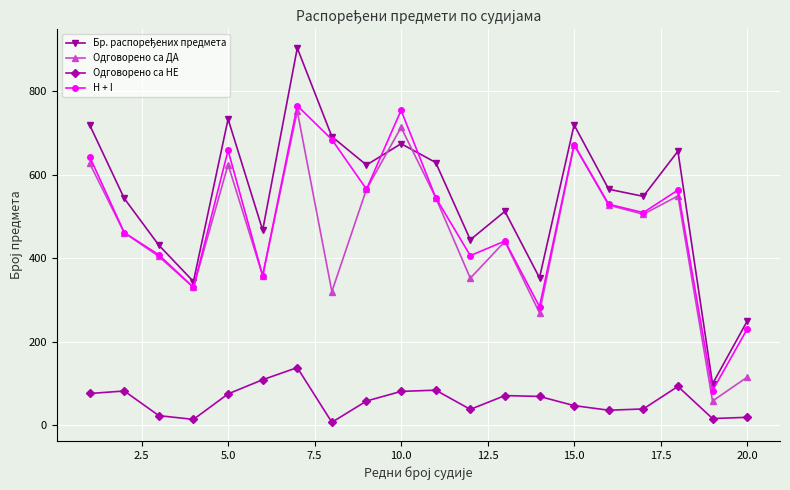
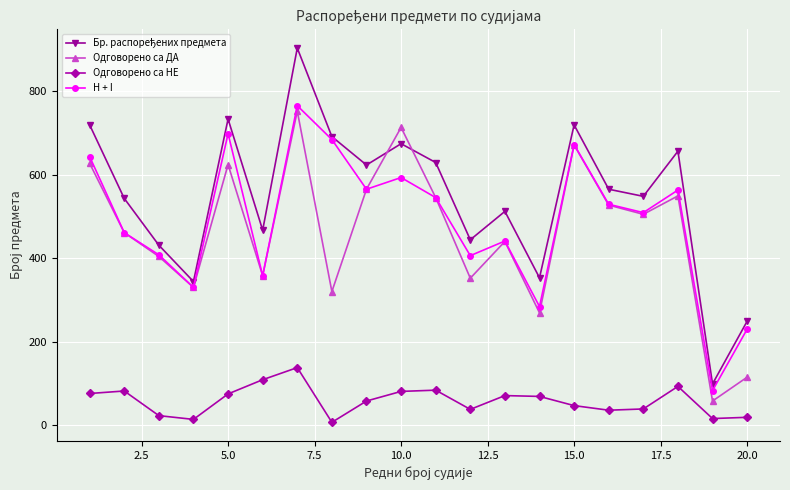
H + I, 5.0: 660 -> 700
H + I, 10.0: 750 -> 590
